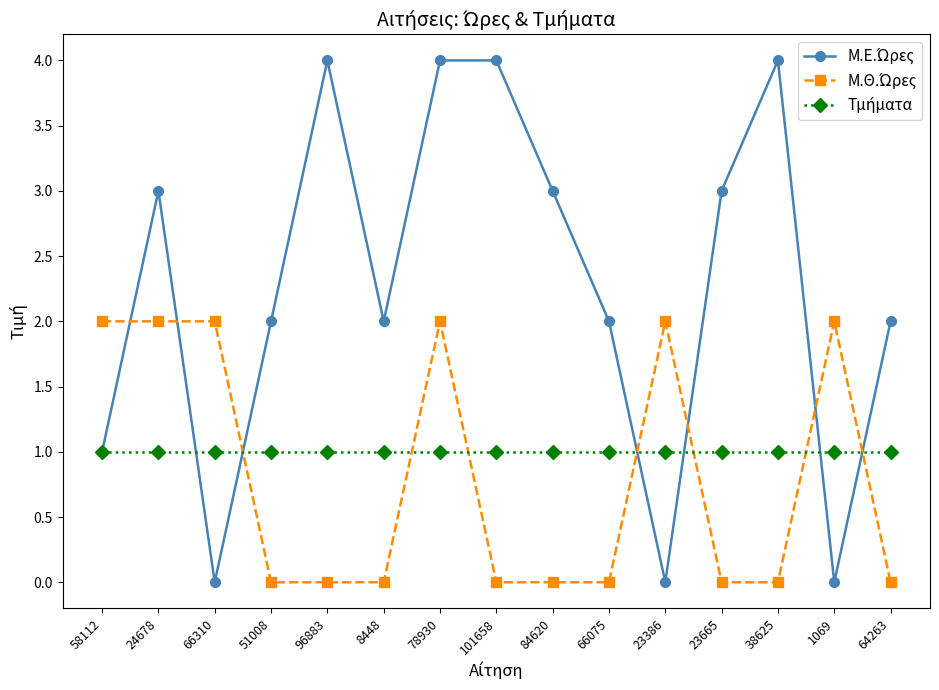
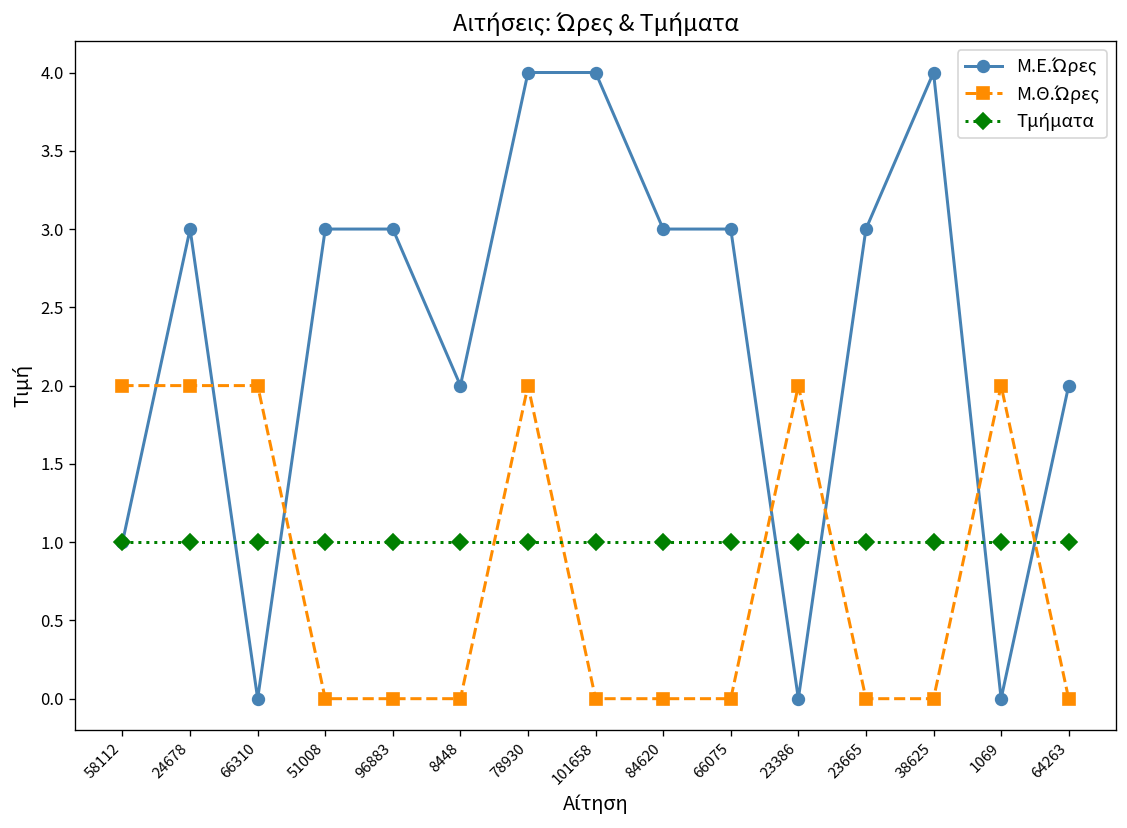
Μ.Ε.Ώρες, 51008: 2 -> 3
Μ.Ε.Ώρες, 96883: 4 -> 3
Μ.Ε.Ώρες, 66075: 2 -> 3
